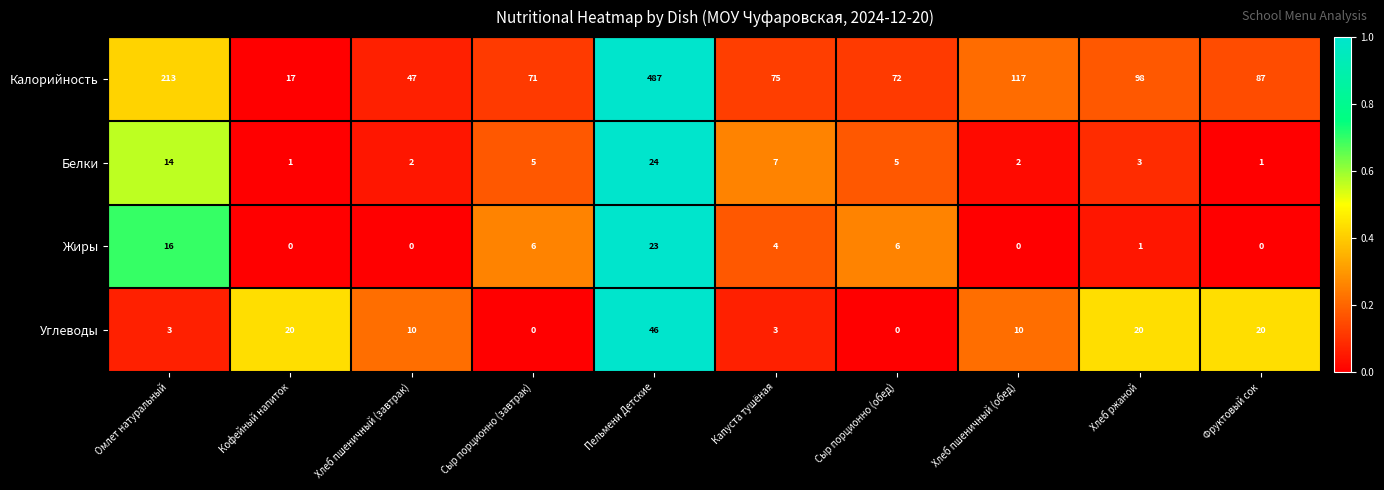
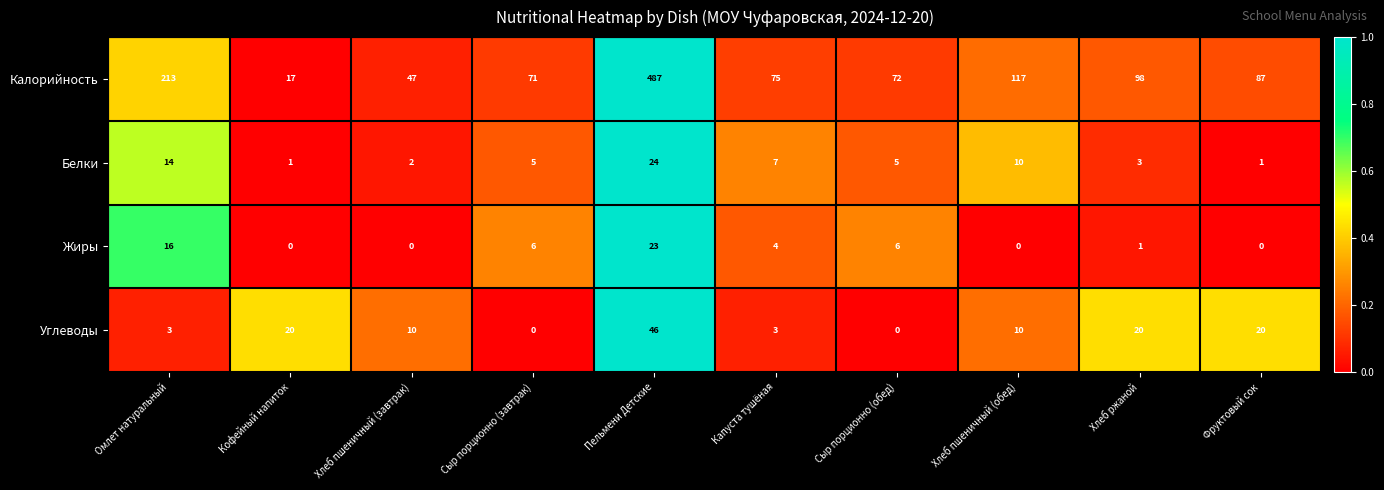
Белки, Хлеб пшеничный (обед): 2 -> 10
